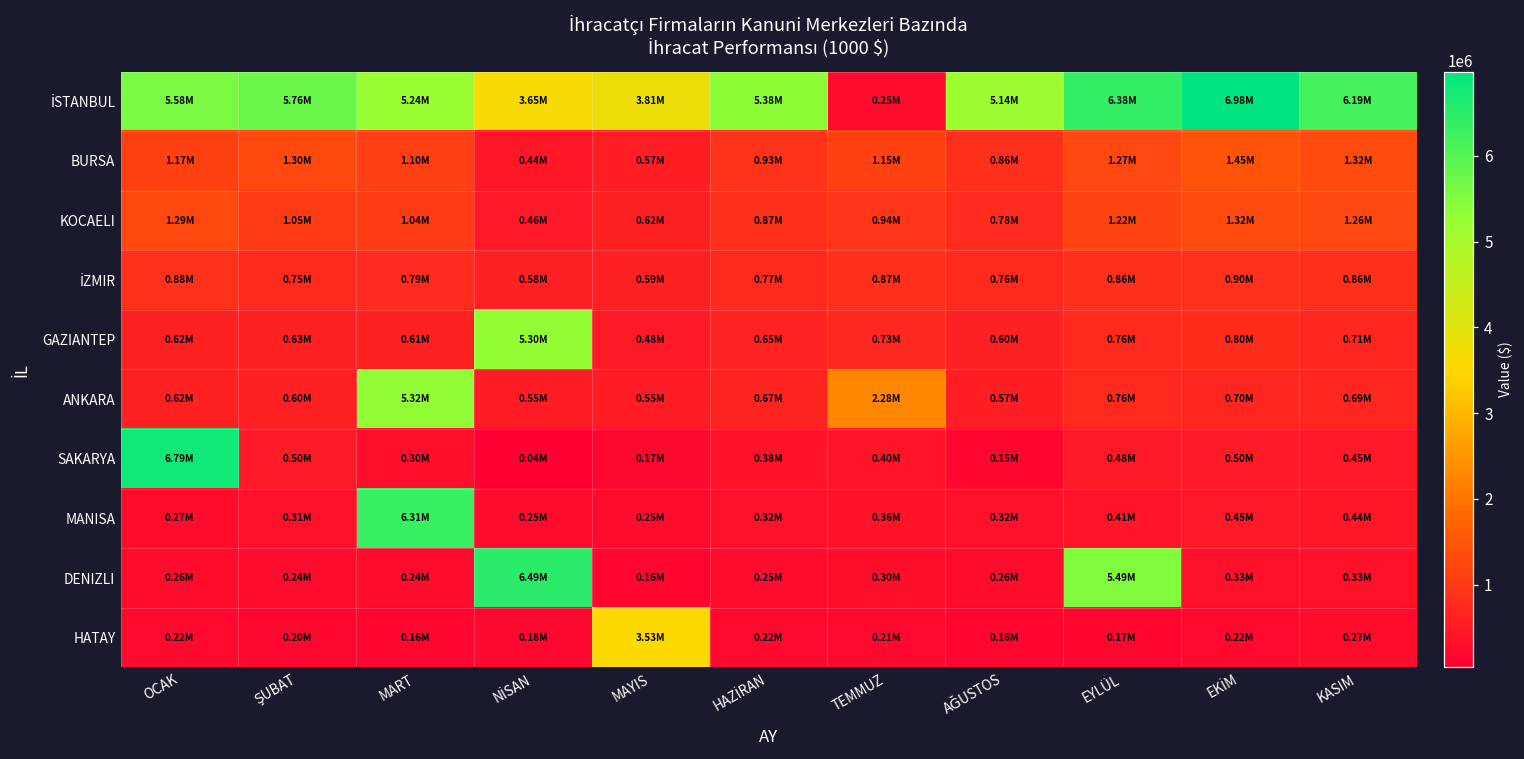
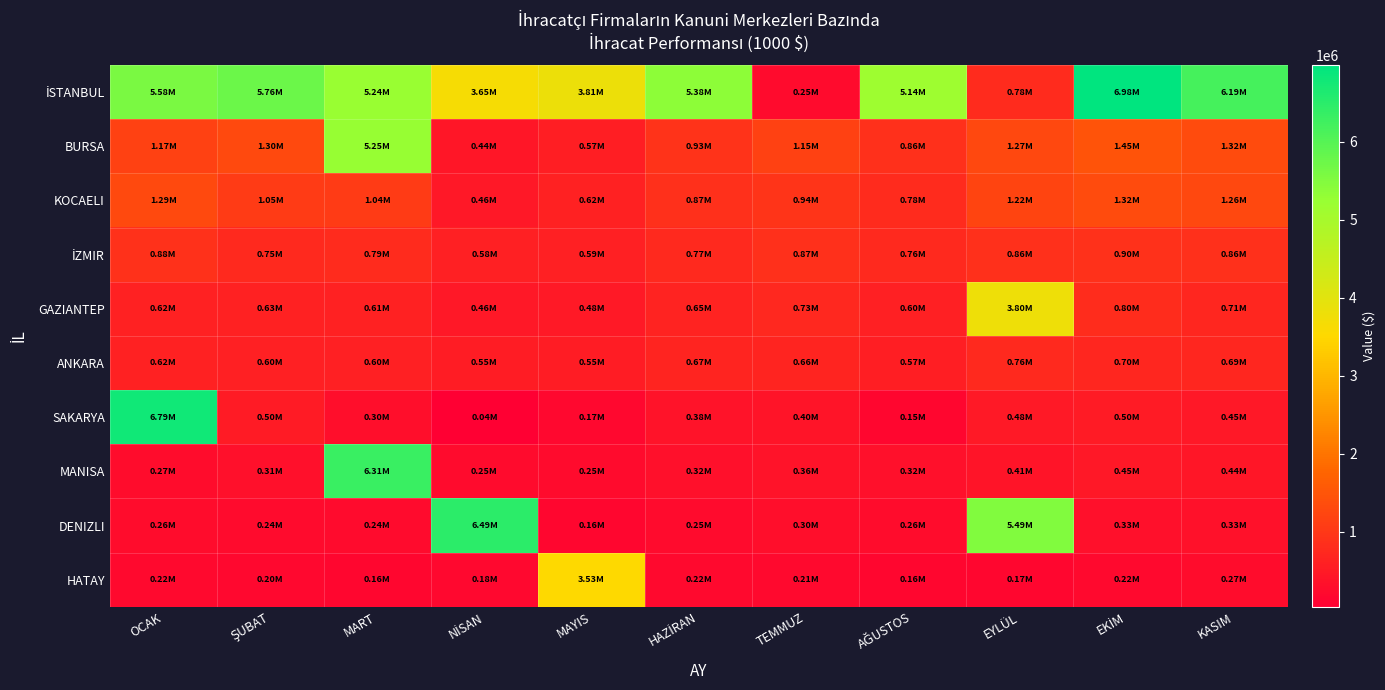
İSTANBUL, EYLÜL: 6.38M -> 0.78M
BURSA, MART: 1.10M -> 5.25M
GAZIANTEP, NİSAN: 5.30M -> 0.46M
GAZIANTEP, EYLÜL: 0.76M -> 3.80M
ANKARA, MART: 5.32M -> 0.60M
ANKARA, TEMMUZ: 2.28M -> 0.66M
